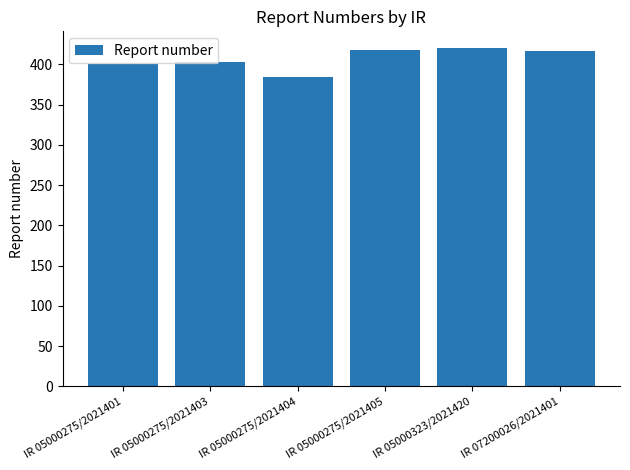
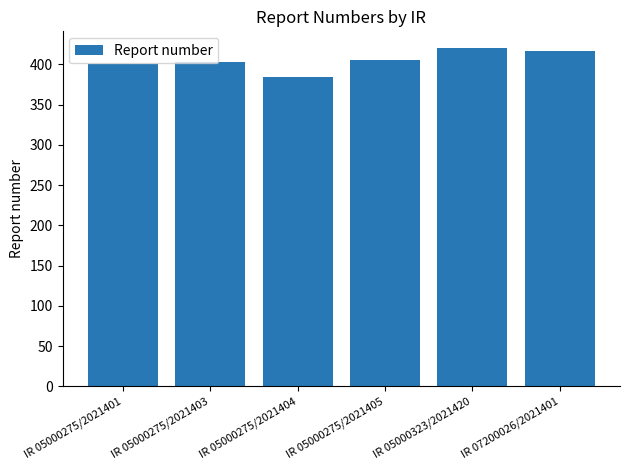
IR 05000275/2021405: 420 -> 410
